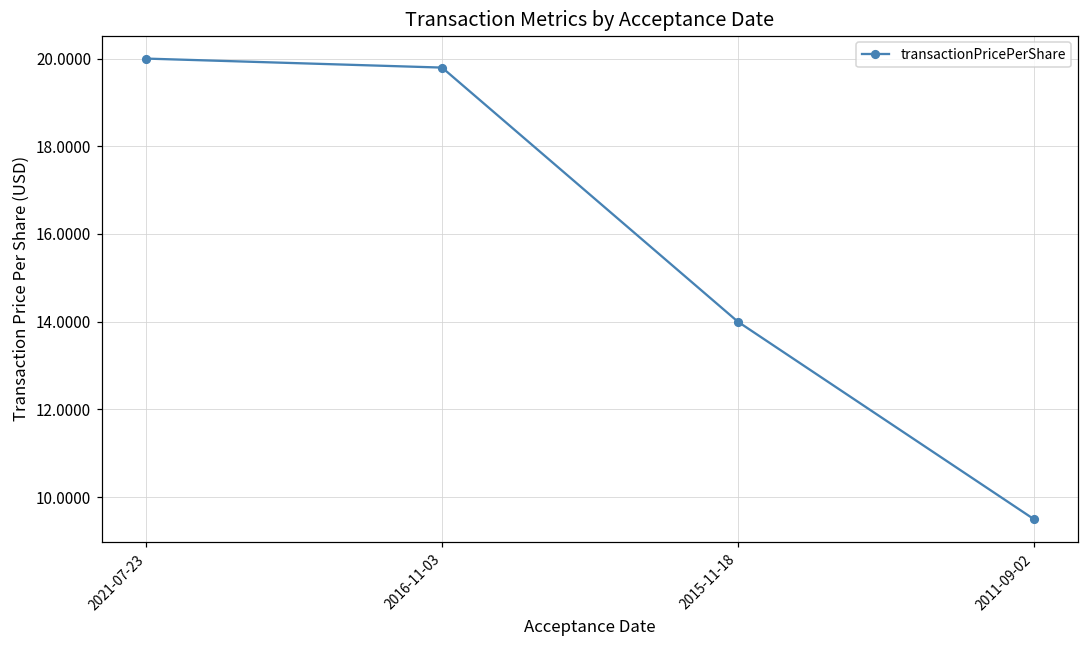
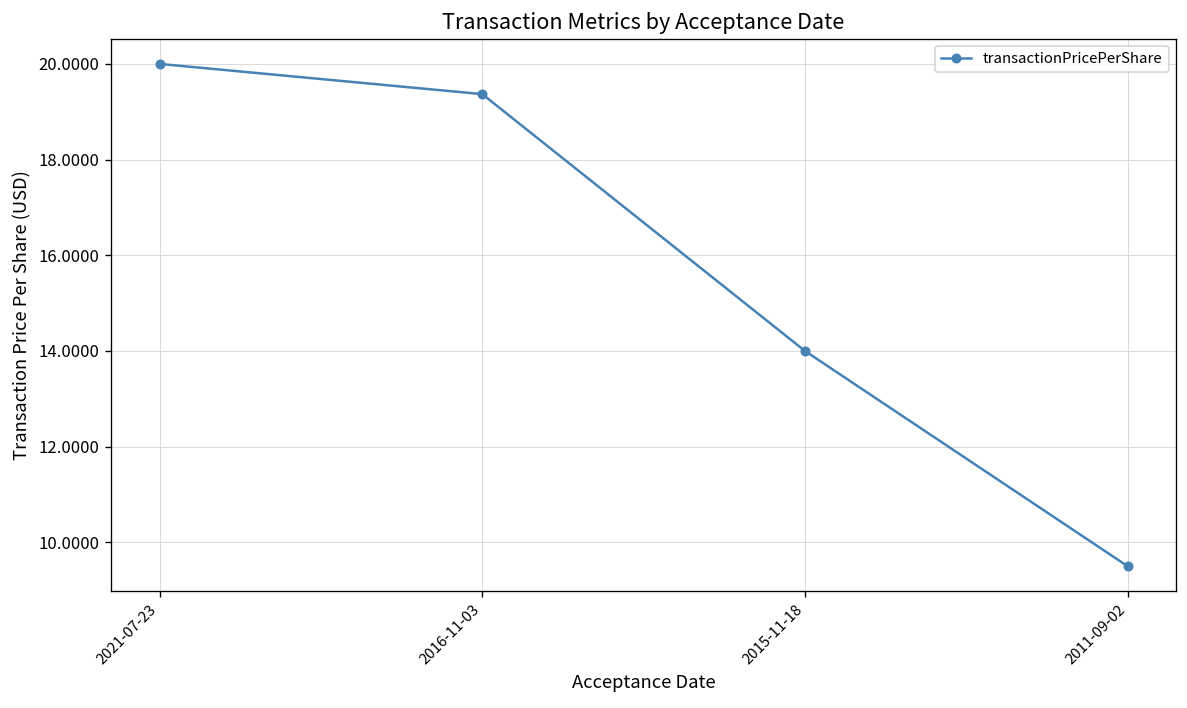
2016-11-03: 19.8 -> 19.4
